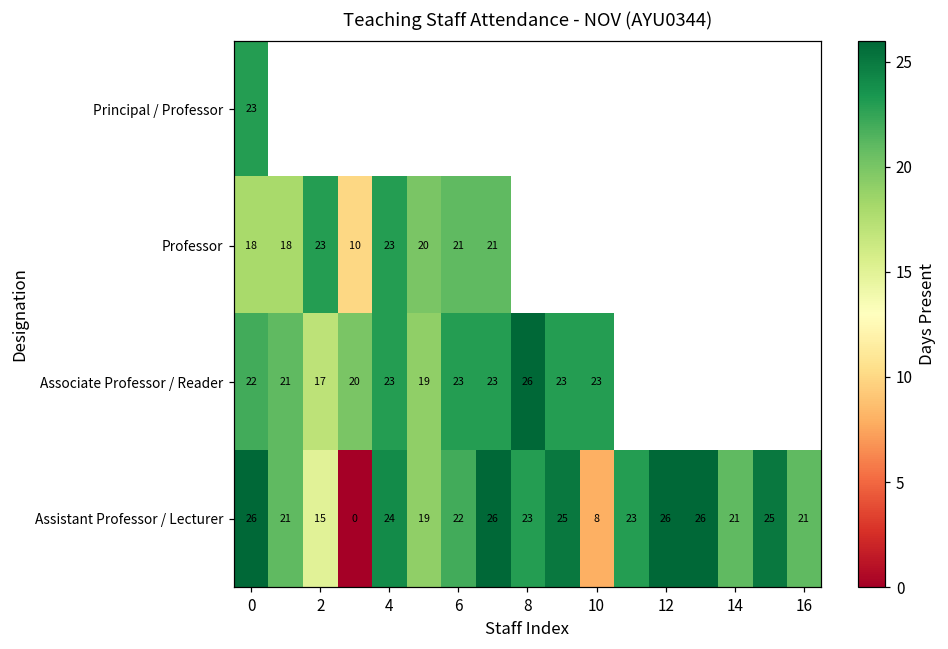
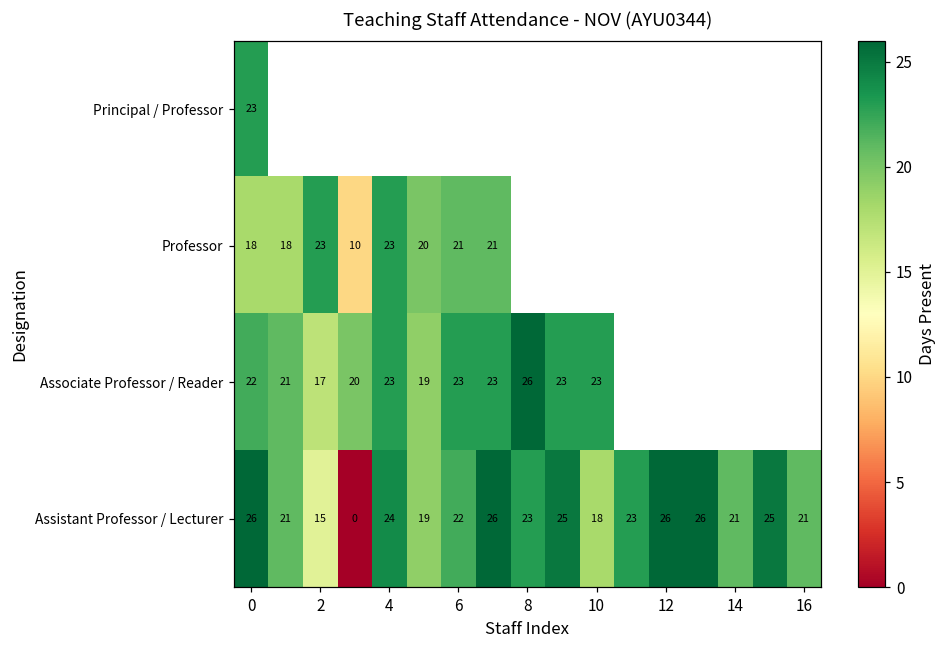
Assistant Professor / Lecturer, 10: 8 -> 18
